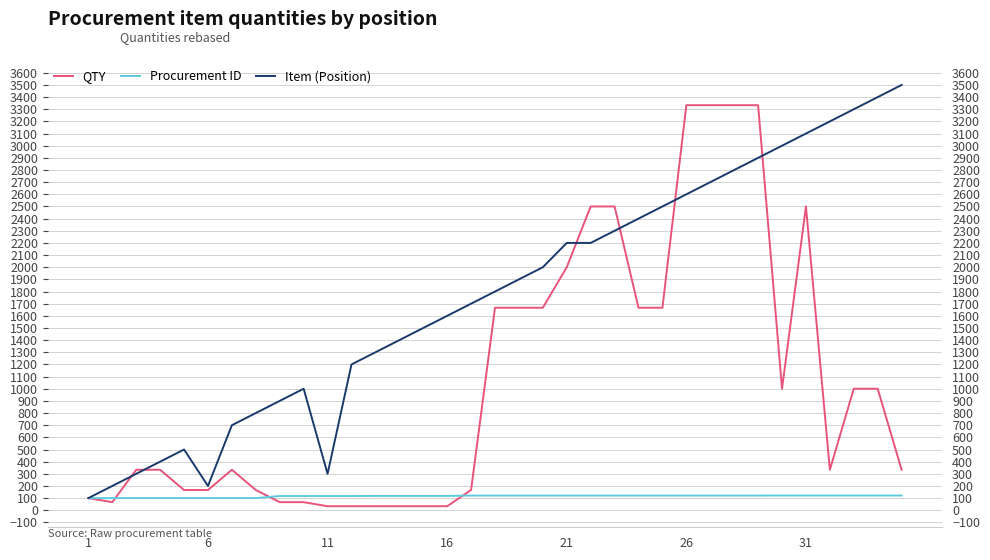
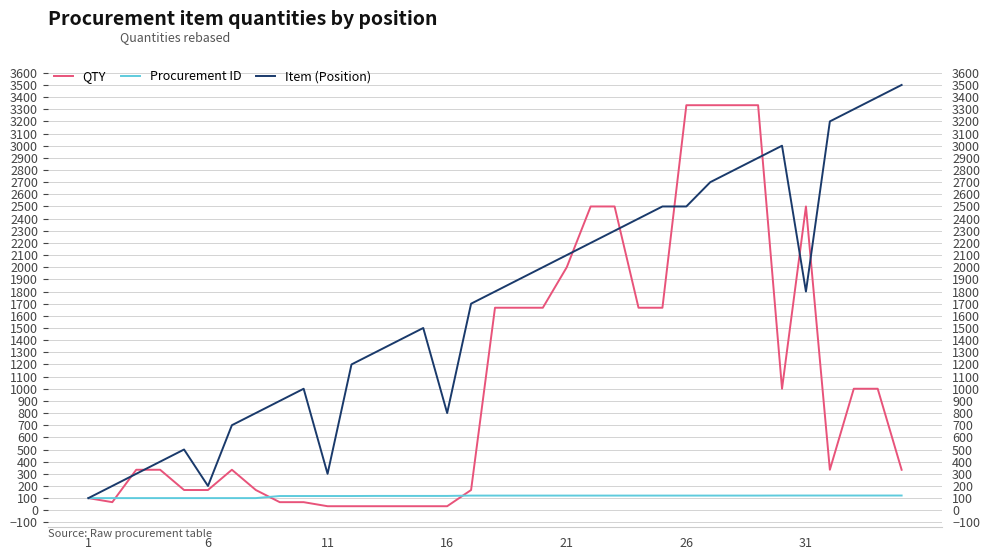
Item (Position), 16: 1600 -> 800
Item (Position), 21: 2200 -> 2100
Item (Position), 26: 2600 -> 2500
Item (Position), 31: 3100 -> 1800
